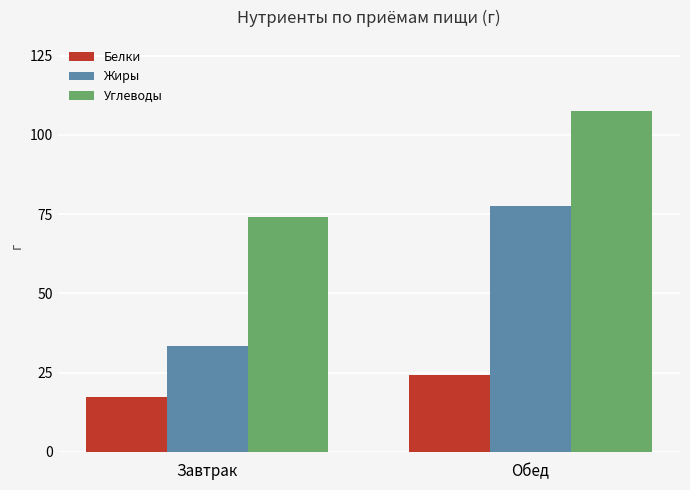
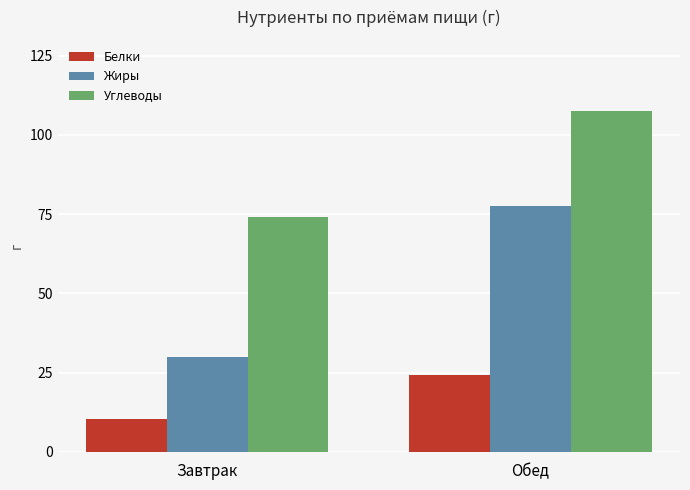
Белки, Завтрак: 17 -> 10
Жиры, Завтрак: 33 -> 30
